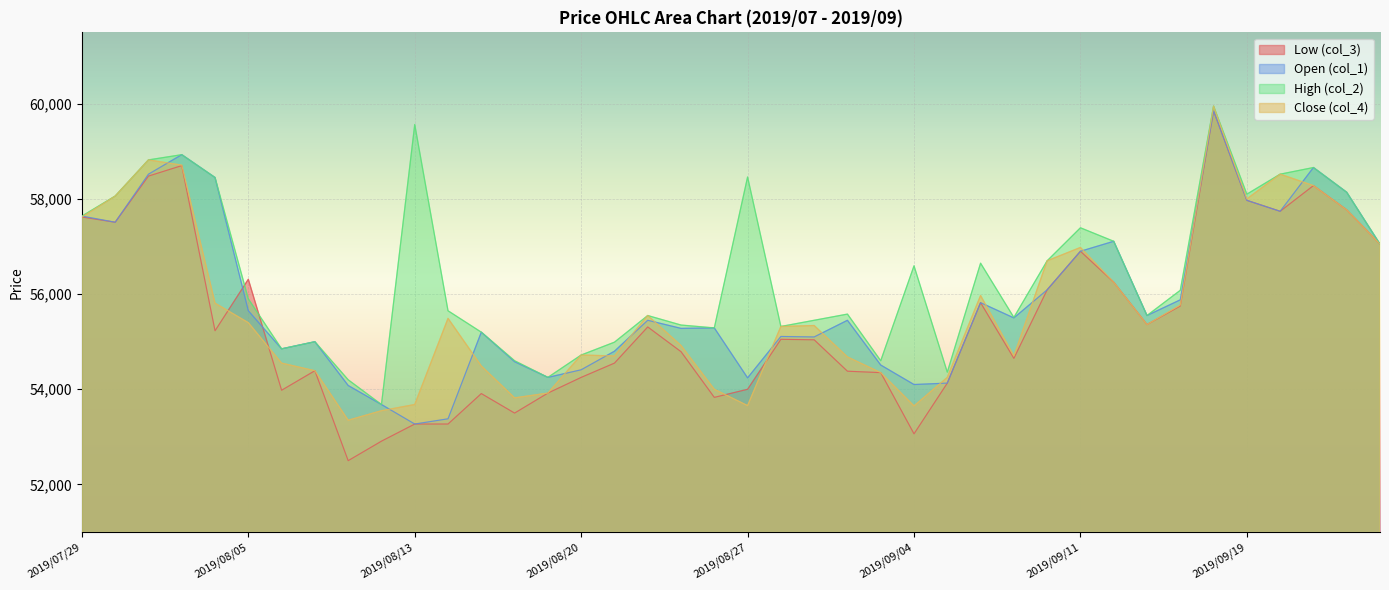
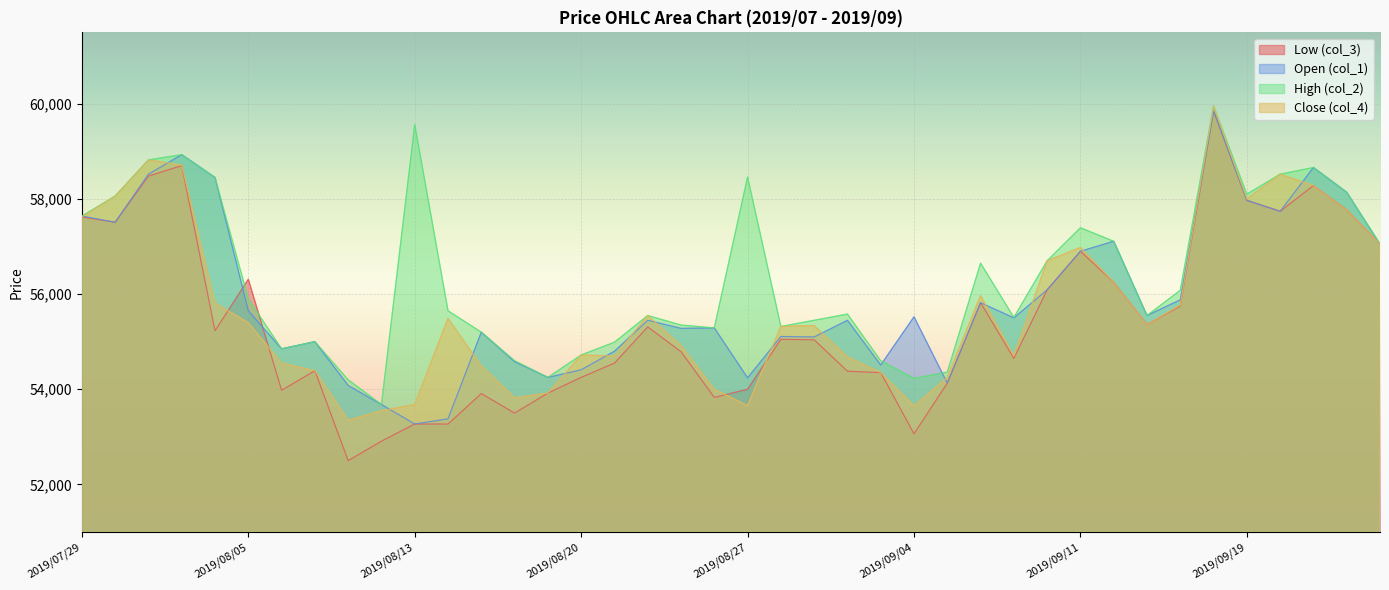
Open (col_1), 2019/09/04: 54,100 -> 55,500
High (col_2), 2019/09/04: 56,600 -> 54,200
